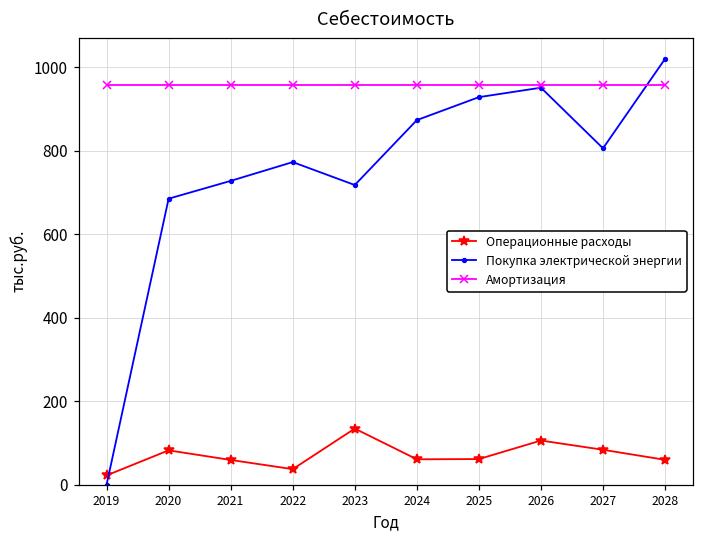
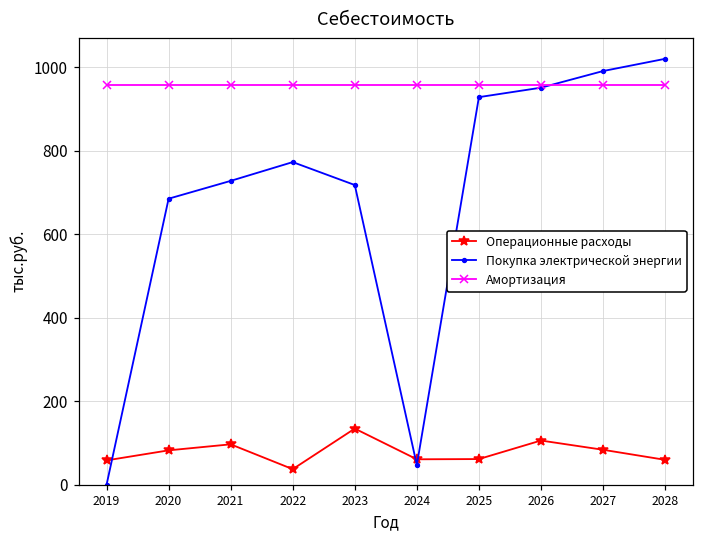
Операционные расходы, 2019: 20 -> 60
Операционные расходы, 2021: 60 -> 100
Покупка электрической энергии, 2024: 870 -> 50
Покупка электрической энергии, 2027: 810 -> 990
